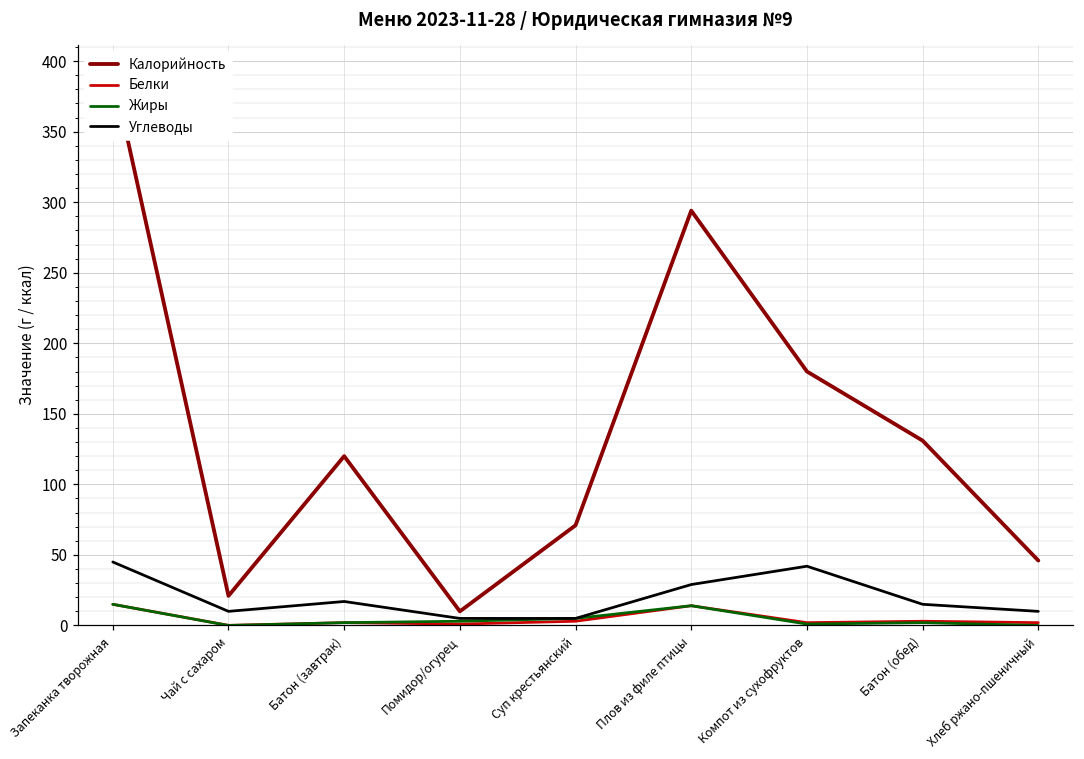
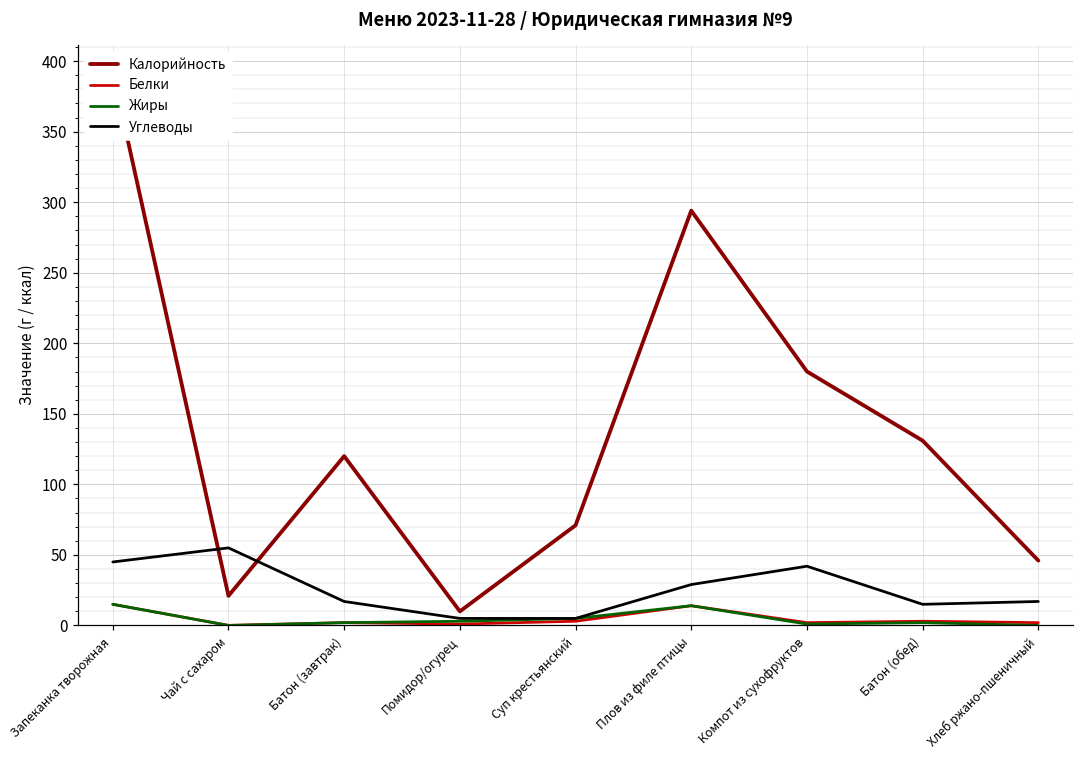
Углеводы, Чай с сахаром: 10 -> 55
Углеводы, Хлеб ржано-пшеничный: 10 -> 17
